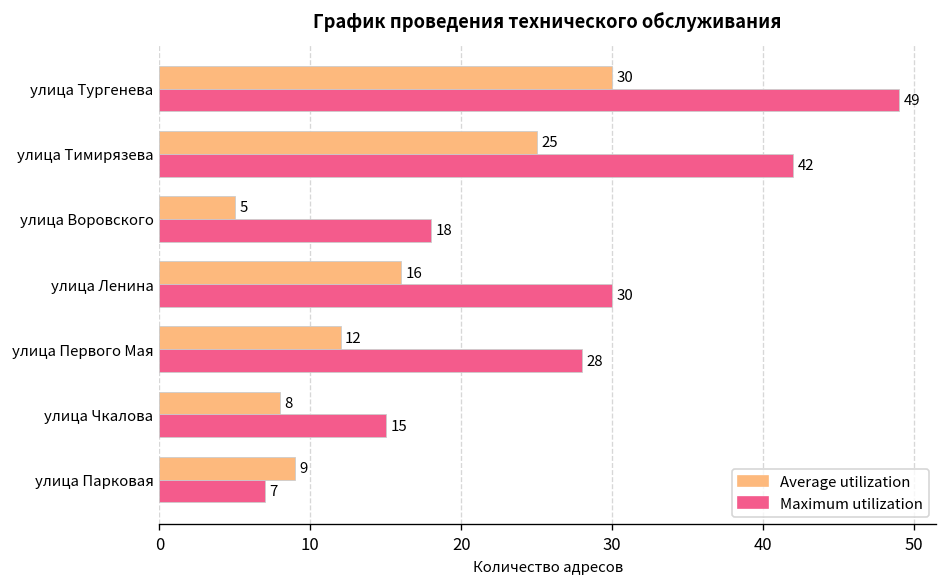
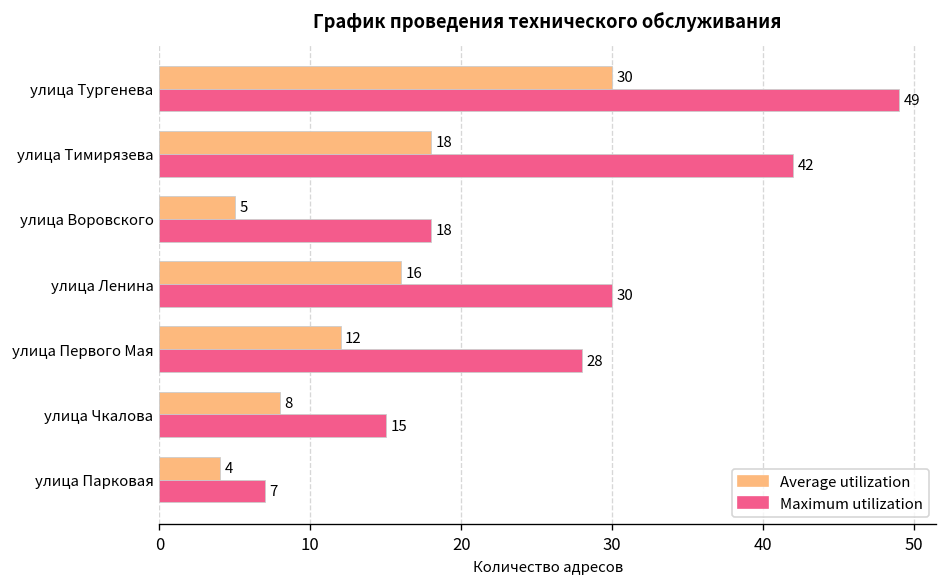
Average utilization, улица Тимирязева: 25 -> 18
Average utilization, улица Парковая: 9 -> 4
